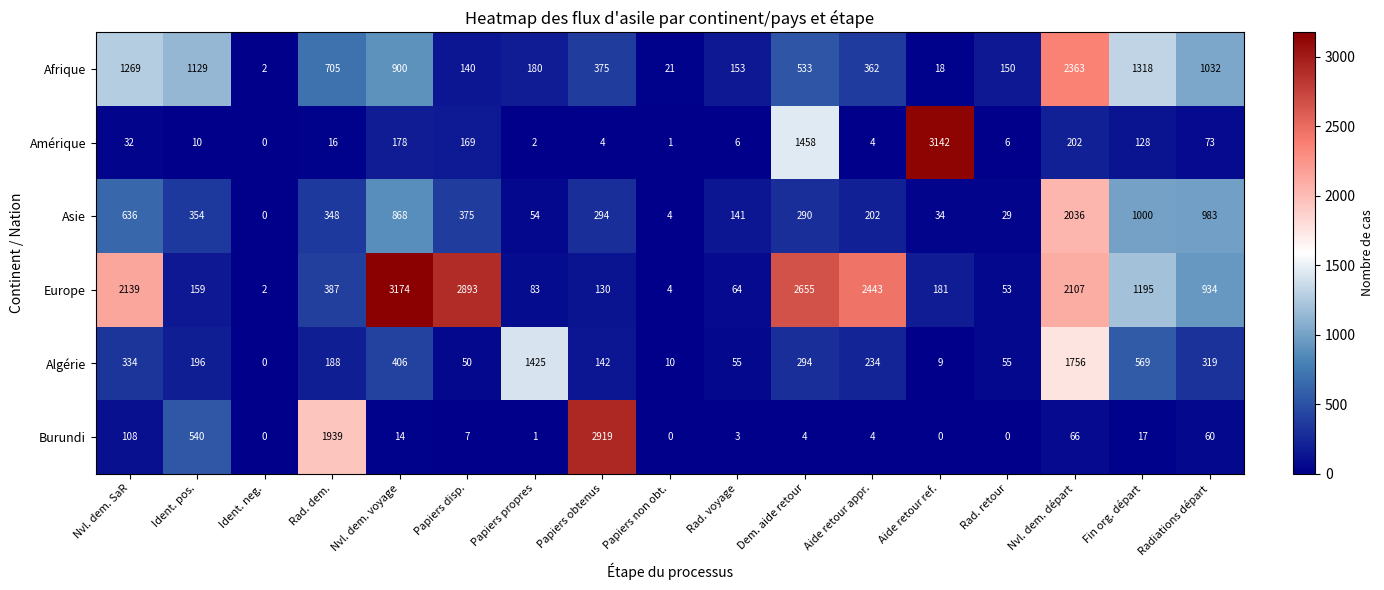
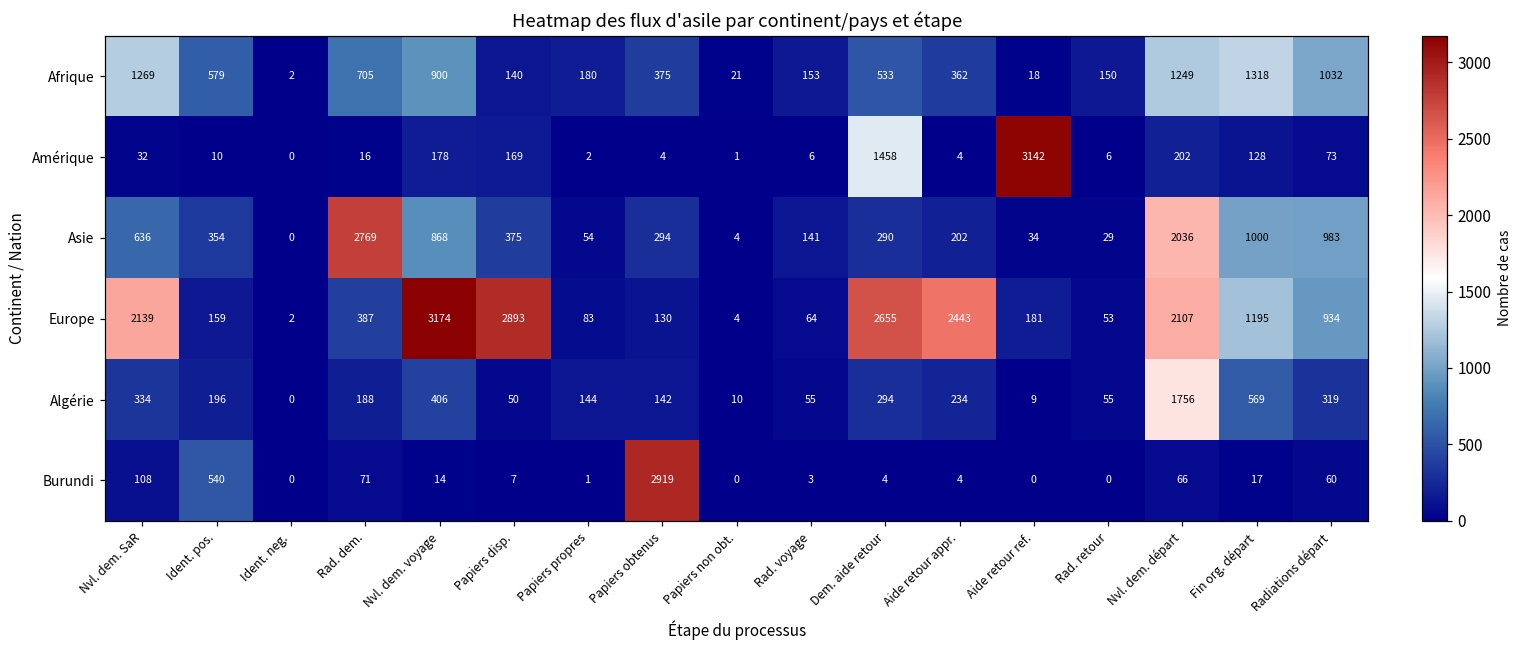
Afrique, Ident. pos.: 1129 -> 579
Afrique, Nvl. dem. départ: 2363 -> 1249
Asie, Rad. dem.: 348 -> 2769
Algérie, Papiers propres: 1425 -> 144
Burundi, Rad. dem.: 1939 -> 71
